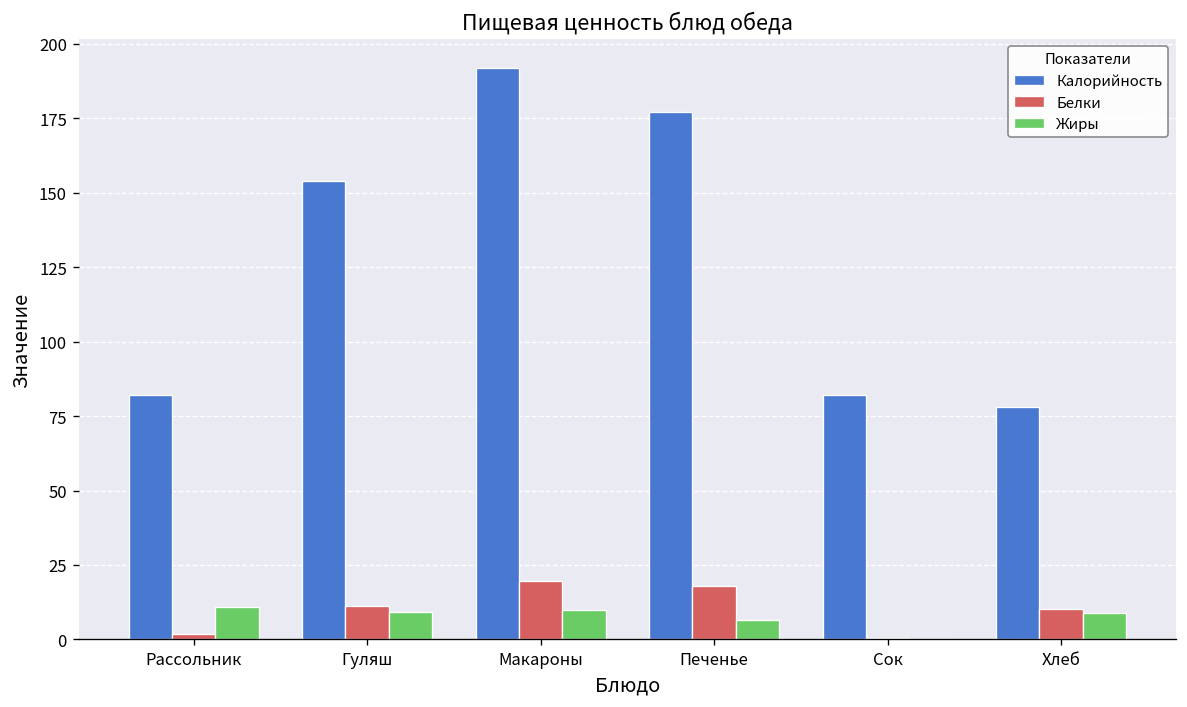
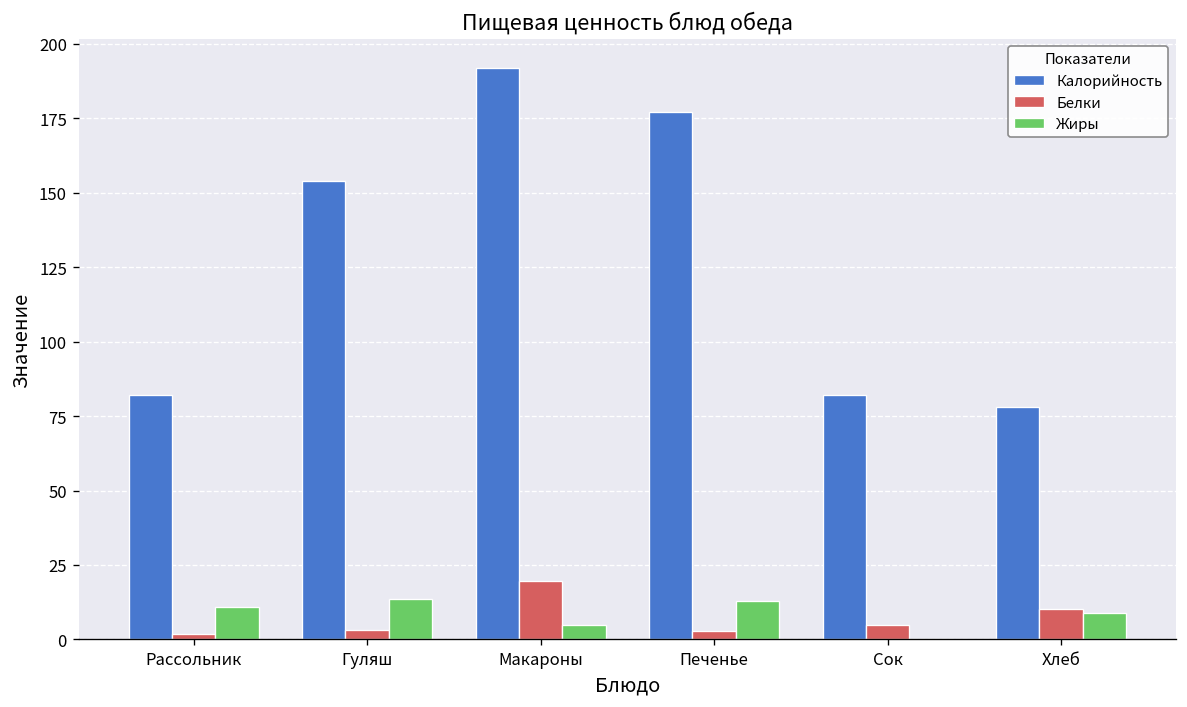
Белки, Гуляш: 11 -> 3
Жиры, Гуляш: 9 -> 14
Жиры, Макароны: 10 -> 5
Белки, Печенье: 18 -> 3
Жиры, Печенье: 6 -> 13
Белки, Сок: 1 -> 5
